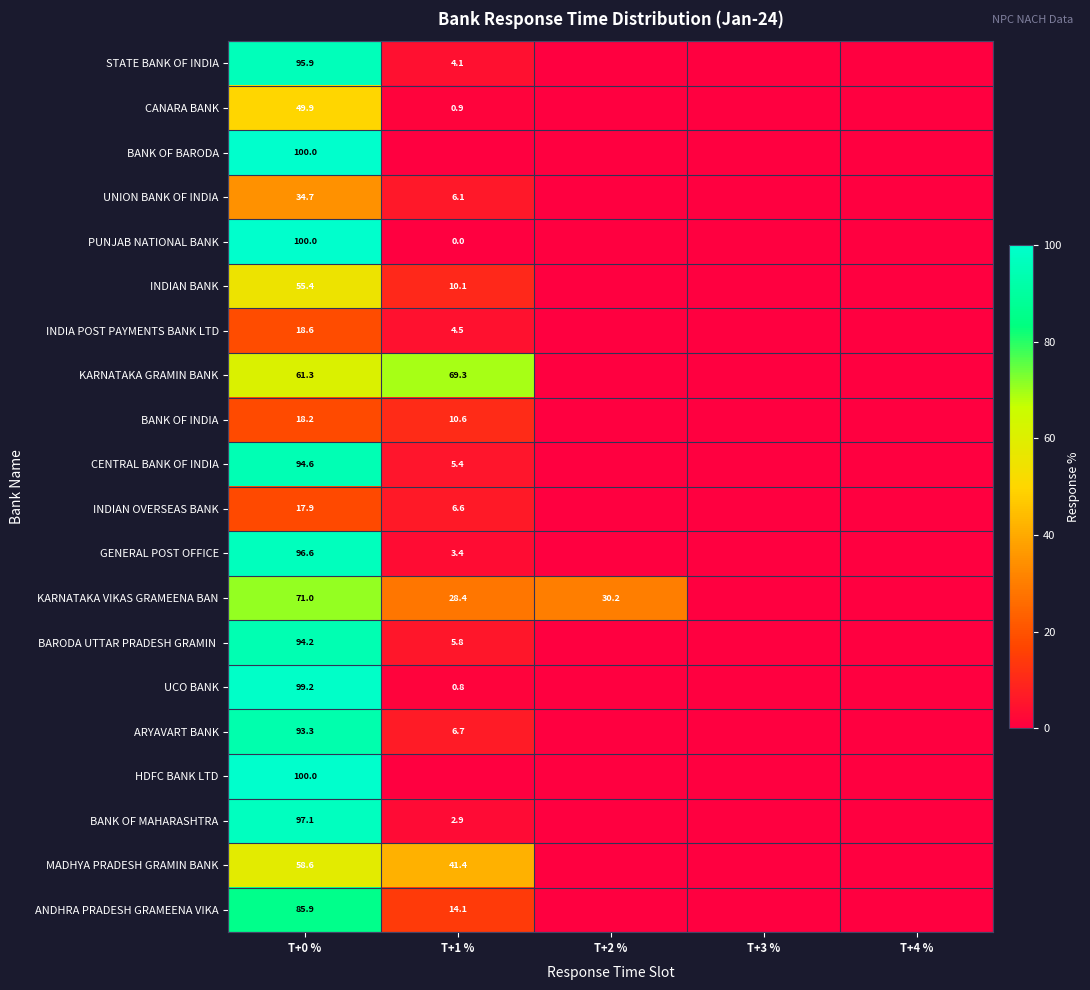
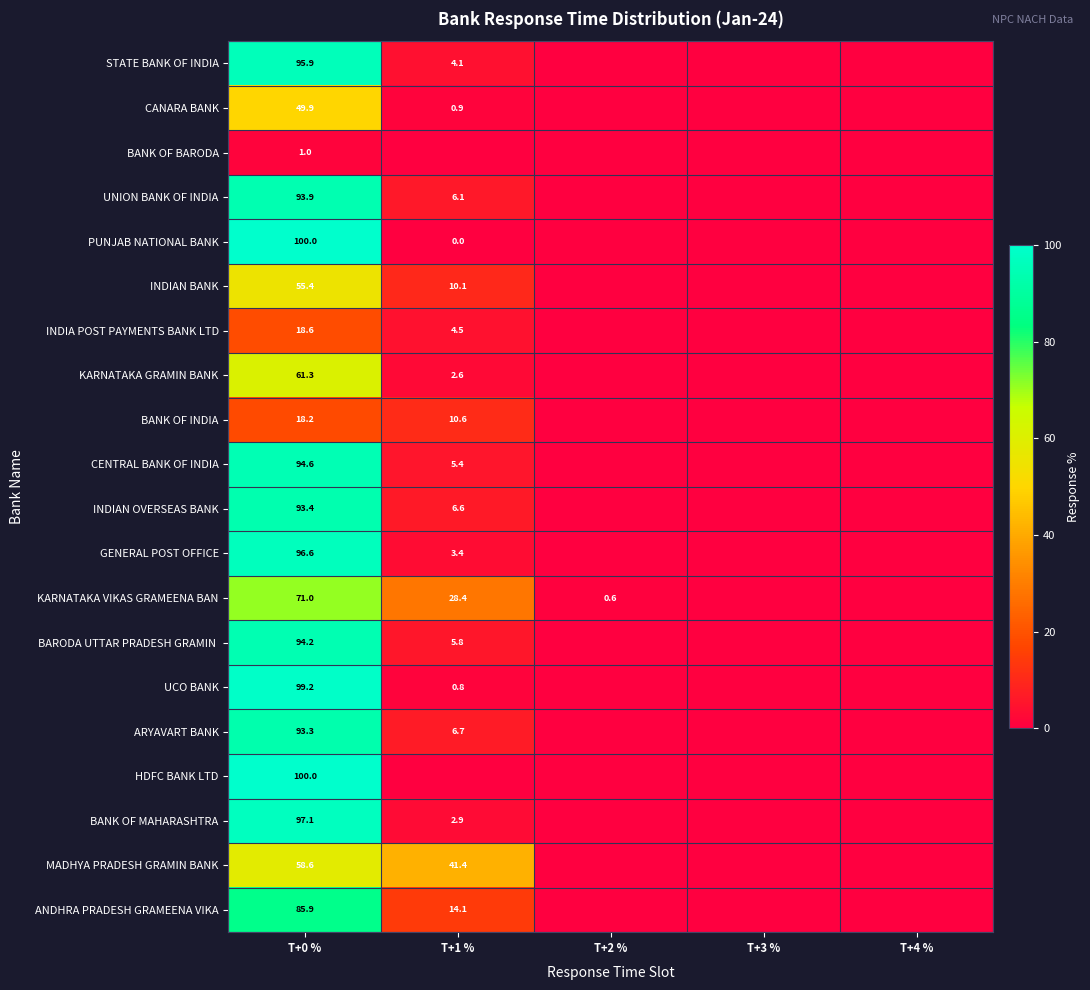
BANK OF BARODA, T+0 %: 100.0 -> 1.0
UNION BANK OF INDIA, T+0 %: 34.7 -> 93.9
KARNATAKA GRAMIN BANK, T+1 %: 69.3 -> 2.6
INDIAN OVERSEAS BANK, T+0 %: 17.9 -> 93.4
KARNATAKA VIKAS GRAMEENA BAN, T+2 %: 30.2 -> 0.6
